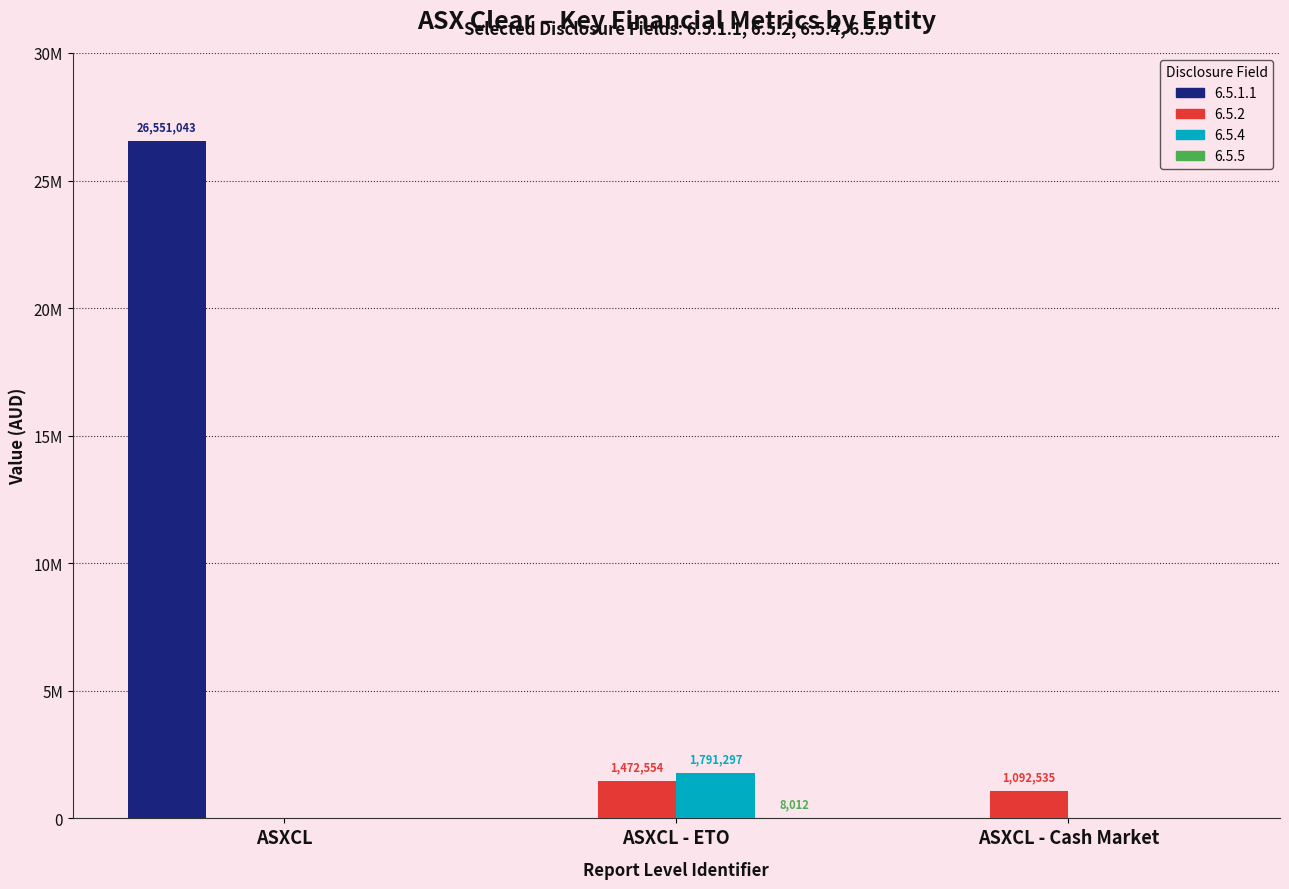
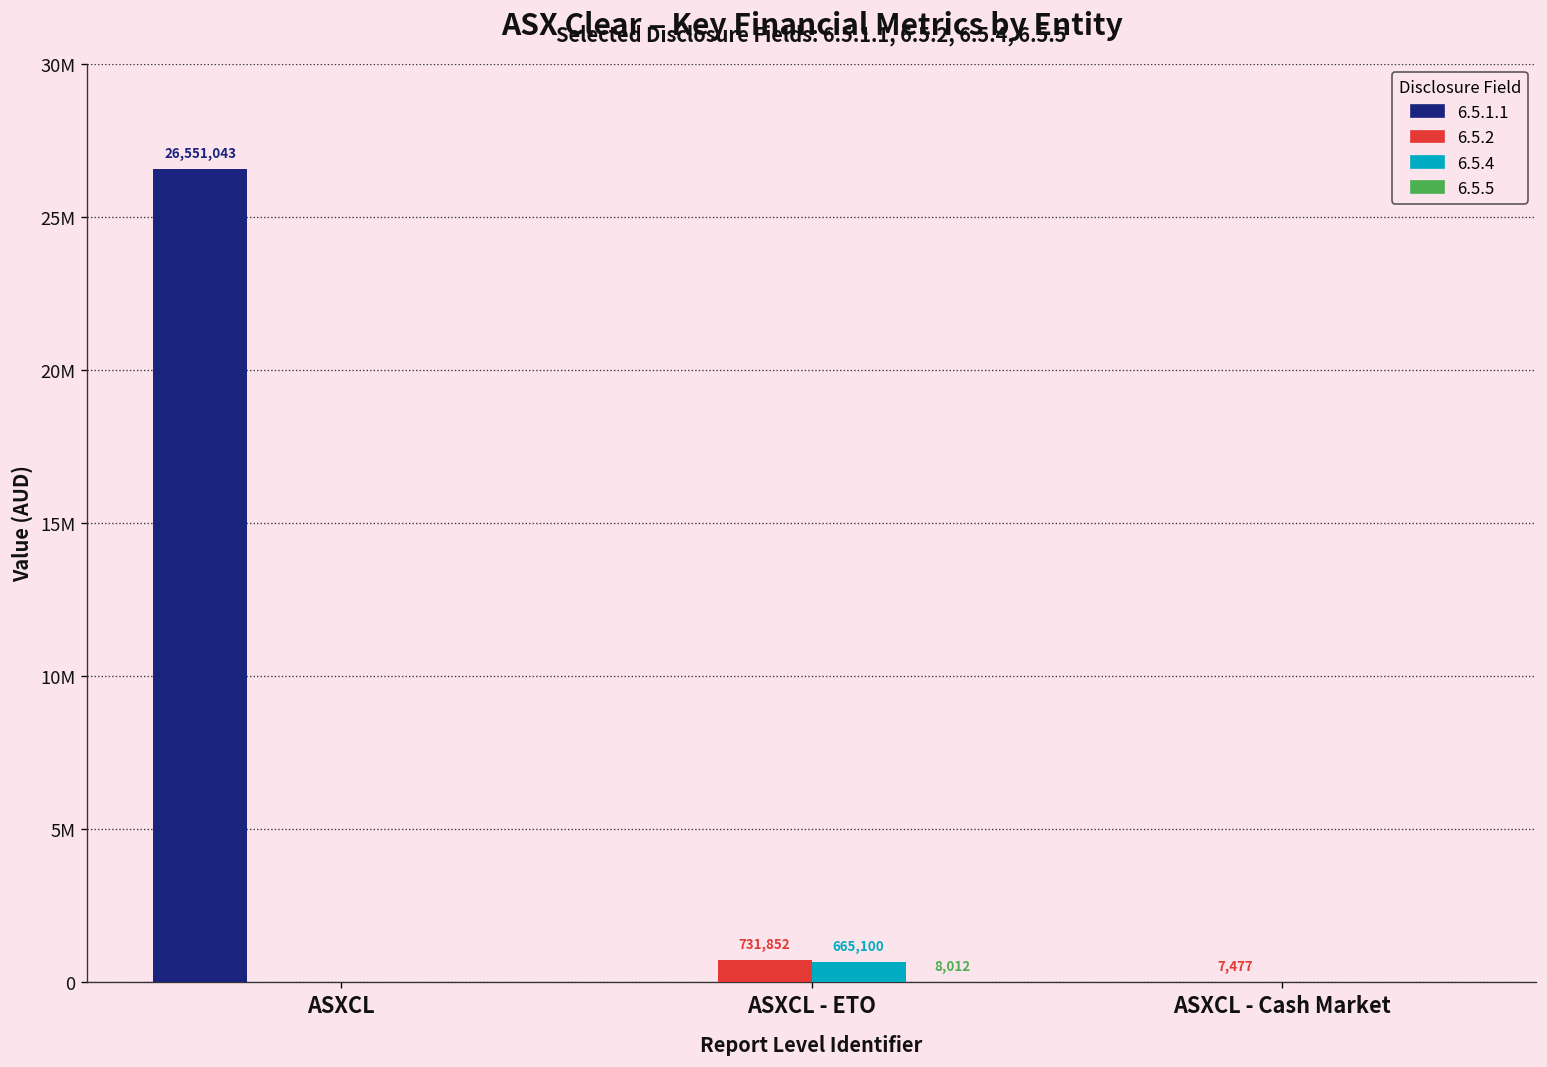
6.5.2, ASXCL - ETO: 1,472,554 -> 731,852
6.5.4, ASXCL - ETO: 1,791,297 -> 665,100
6.5.2, ASXCL - Cash Market: 1,092,535 -> 7,477
